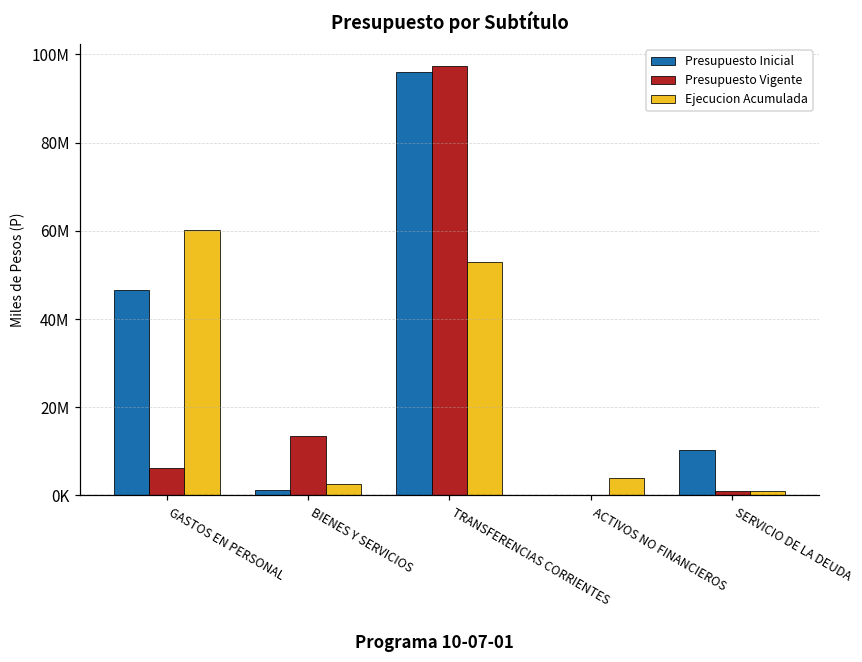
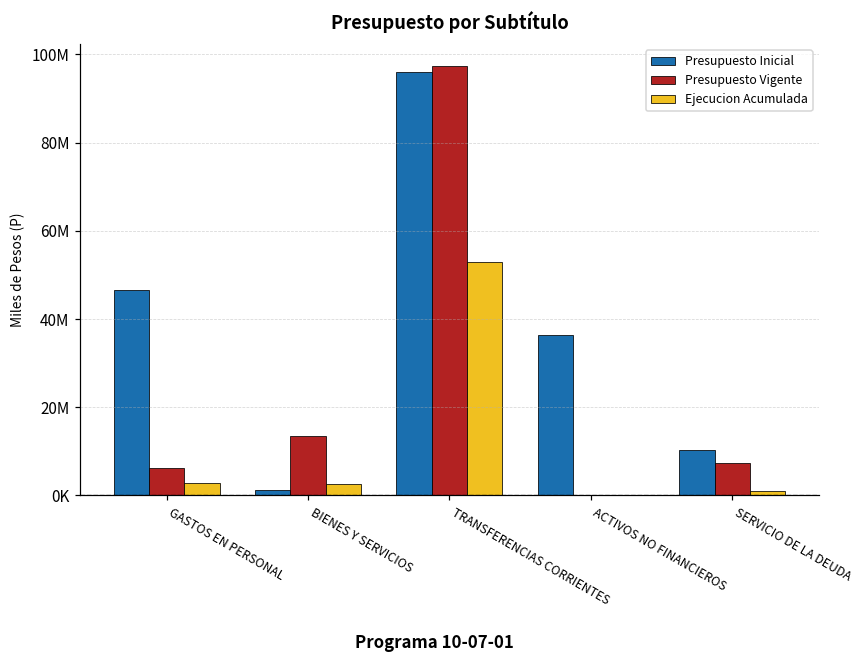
Ejecucion Acumulada, GASTOS EN PERSONAL: 60000000 -> 3000000
Presupuesto Inicial, ACTIVOS NO FINANCIEROS: 0 -> 36000000
Ejecucion Acumulada, ACTIVOS NO FINANCIEROS: 4000000 -> 0
Presupuesto Vigente, SERVICIO DE LA DEUDA: 1000000 -> 7000000
